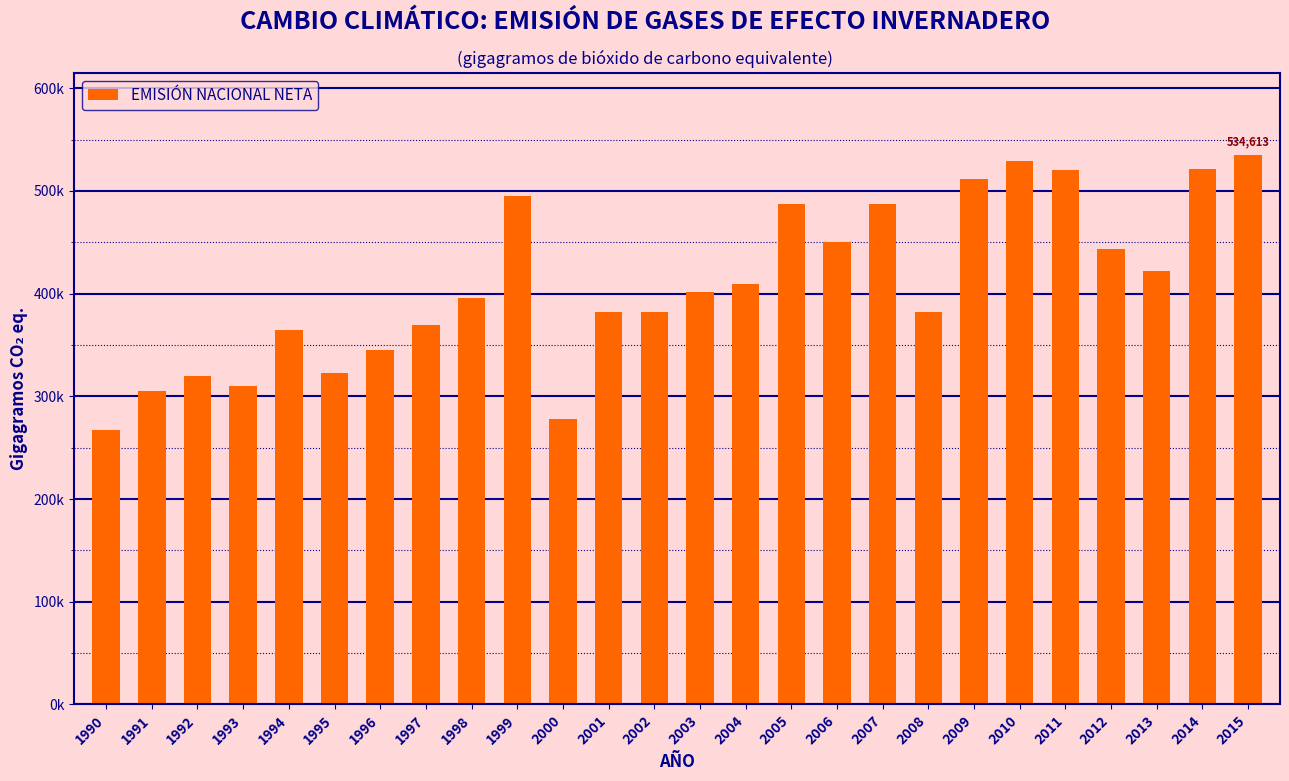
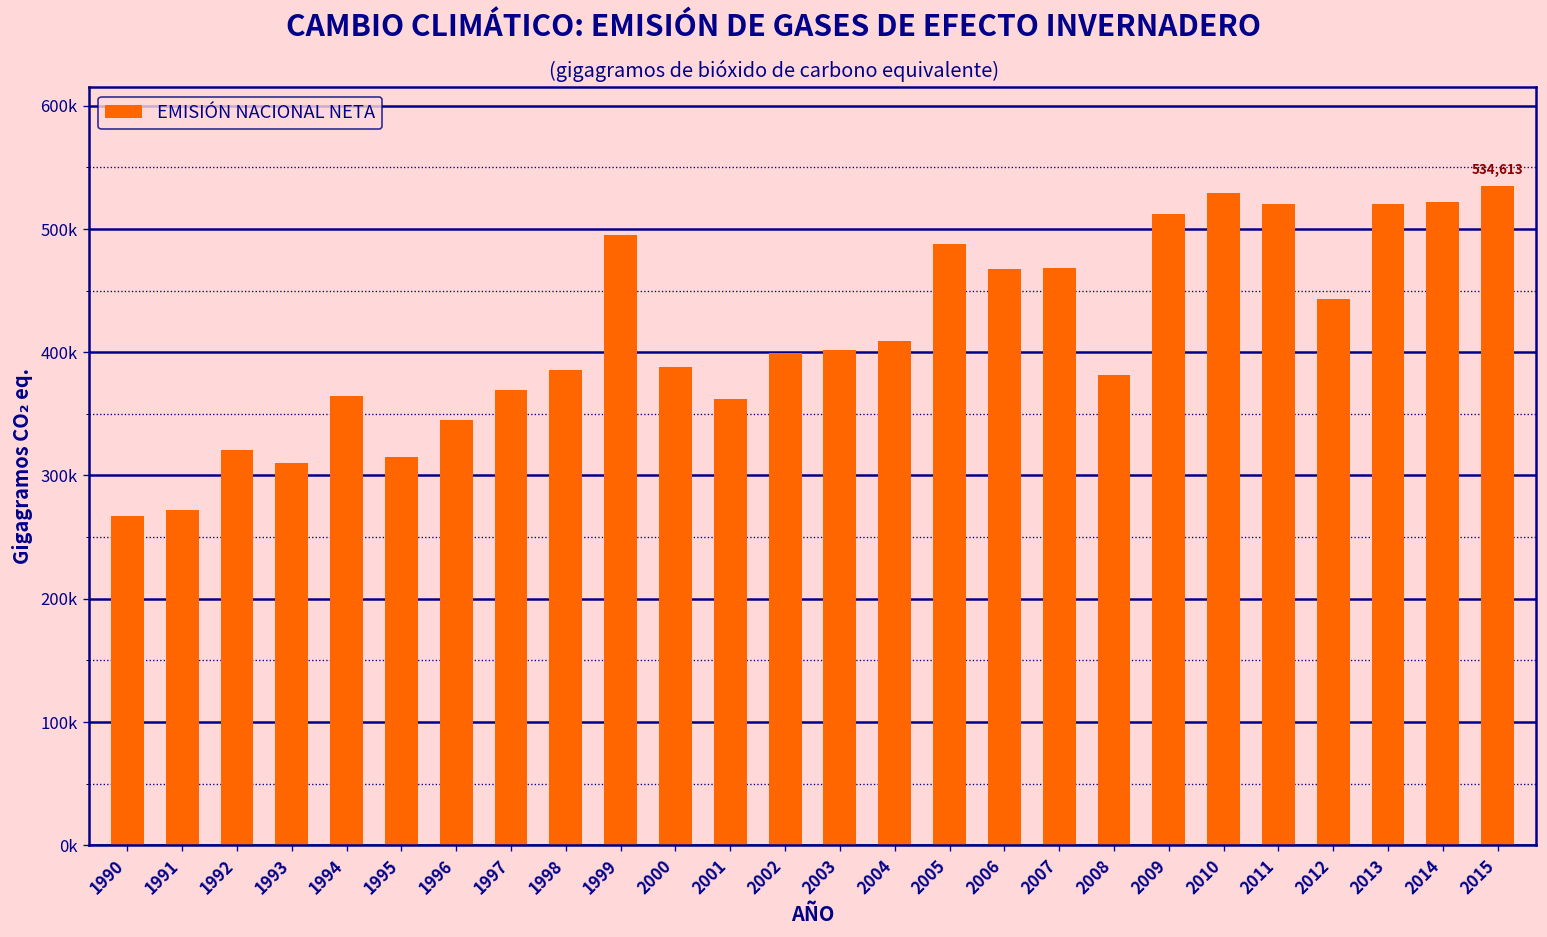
1991: 305000 -> 272000
1995: 323000 -> 315000
1998: 395000 -> 385000
2000: 278000 -> 388000
2001: 382000 -> 362000
2002: 382000 -> 399000
2006: 450000 -> 467000
2007: 487000 -> 468000
2013: 422000 -> 520000
